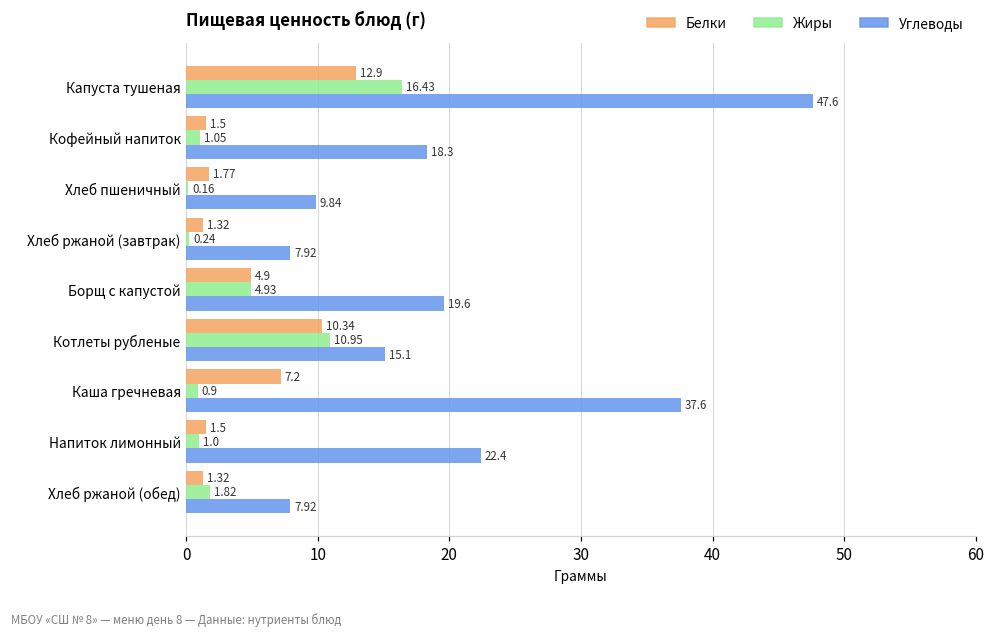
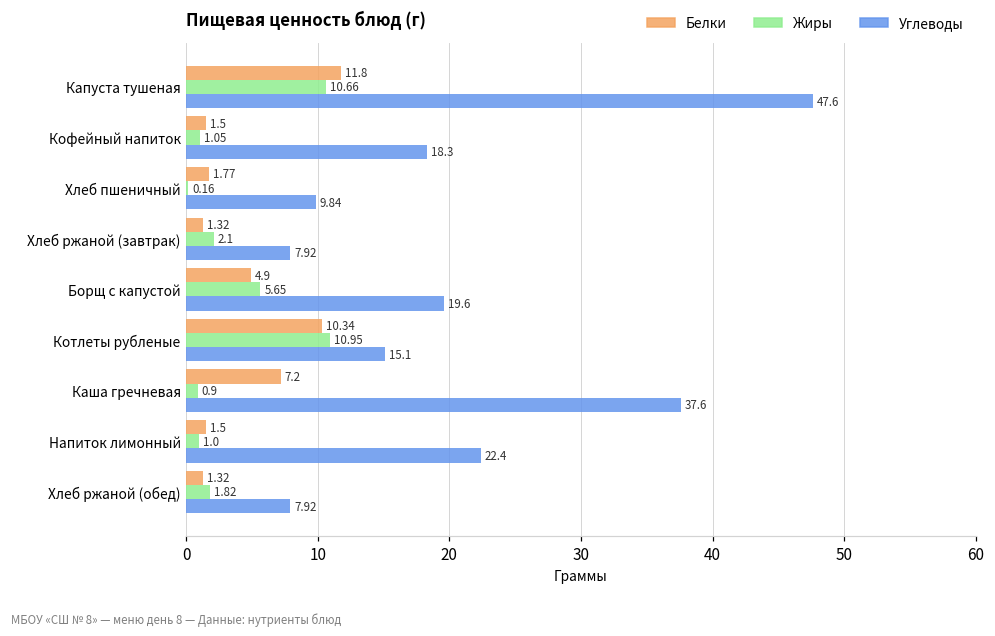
Белки, Капуста тушеная: 12.9 -> 11.8
Жиры, Капуста тушеная: 16.43 -> 10.66
Жиры, Хлеб ржаной (завтрак): 0.24 -> 2.1
Жиры, Борщ с капустой: 4.93 -> 5.65
